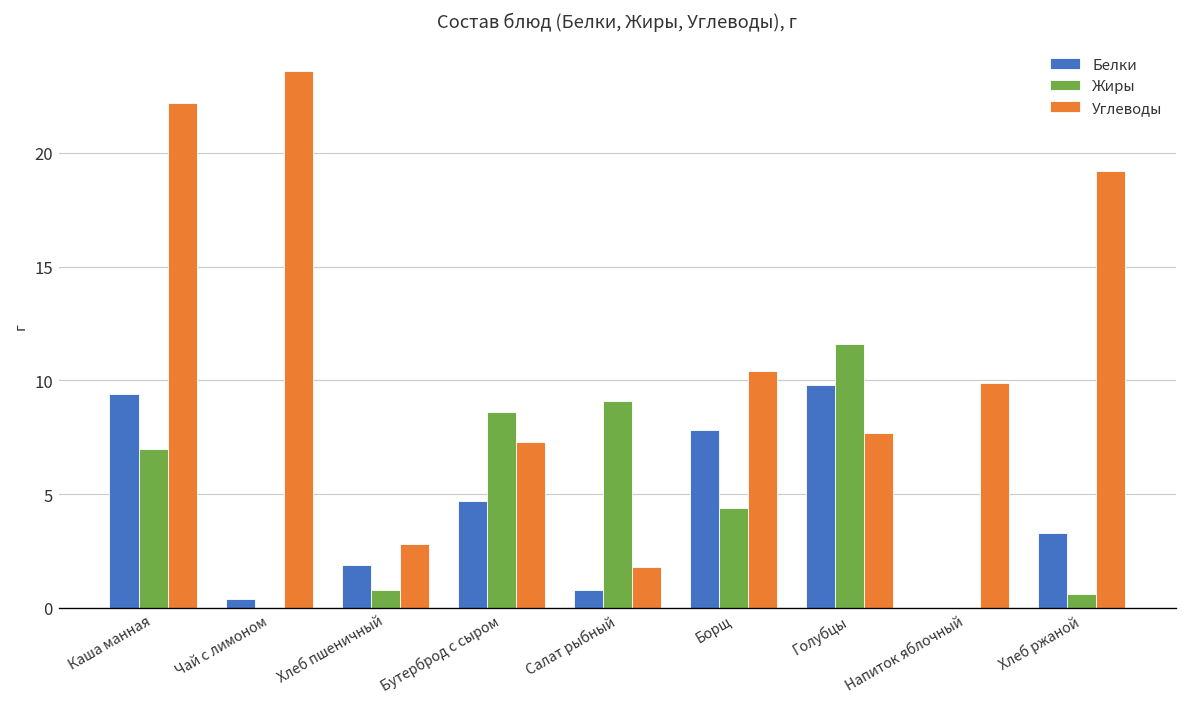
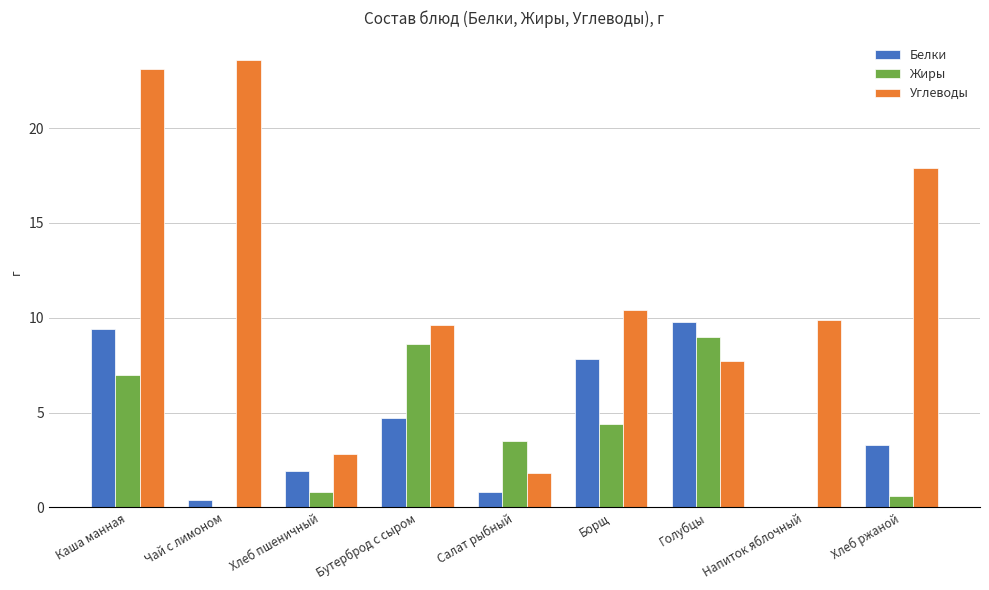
Углеводы, Каша манная: 22.2 -> 23.1
Углеводы, Бутерброд с сыром: 7.3 -> 9.6
Жиры, Салат рыбный: 9.1 -> 3.5
Жиры, Голубцы: 11.6 -> 9.0
Углеводы, Хлеб ржаной: 19.2 -> 17.9
